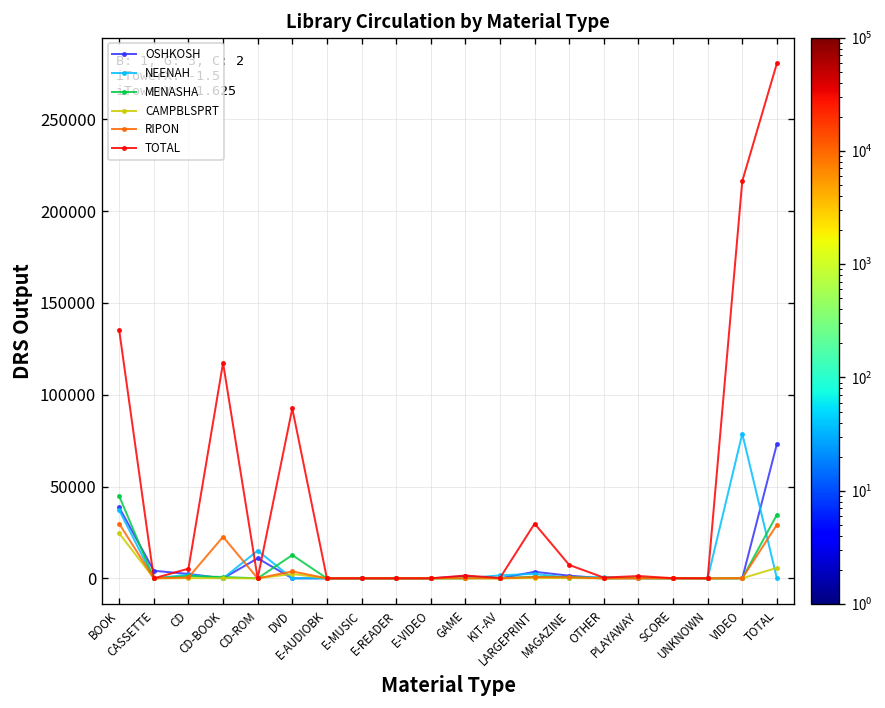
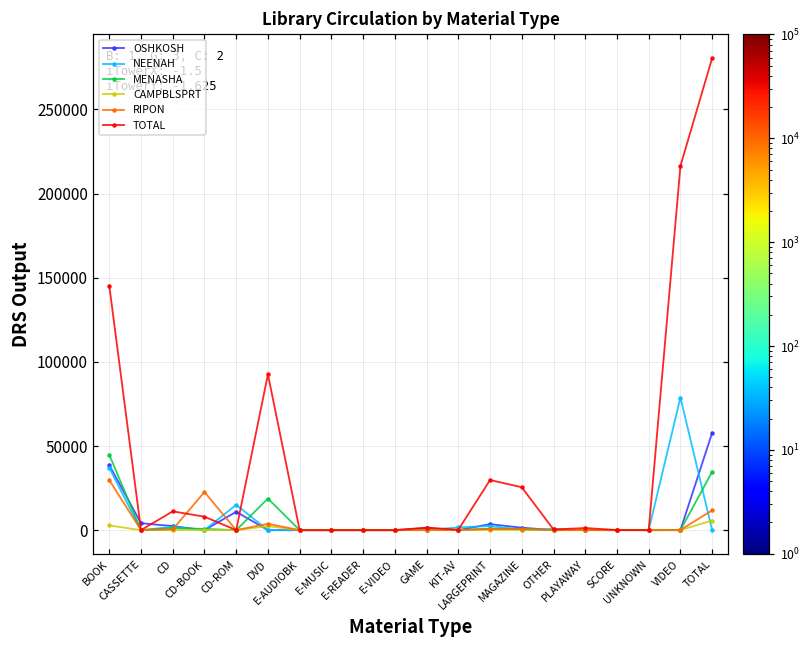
CAMPBLSPRT, BOOK: 24000 -> 3000
TOTAL, BOOK: 135000 -> 145000
TOTAL, CD: 5000 -> 11000
TOTAL, CD-BOOK: 117000 -> 8000
MENASHA, DVD: 13000 -> 19000
TOTAL, MAGAZINE: 7000 -> 25000
OSHKOSH, TOTAL: 73000 -> 58000
RIPON, TOTAL: 29000 -> 12000
